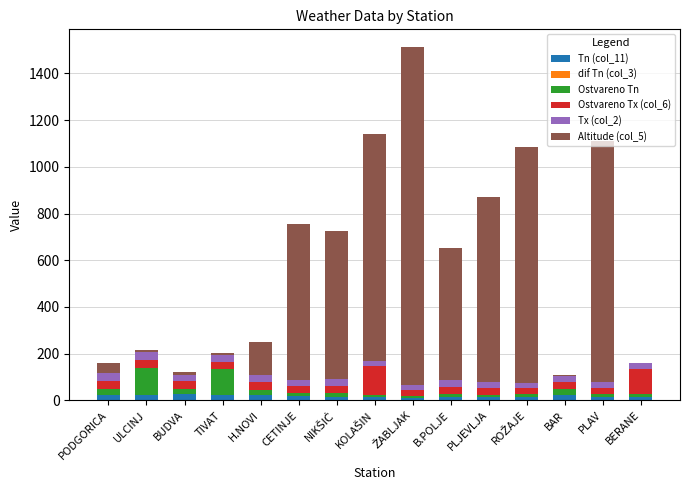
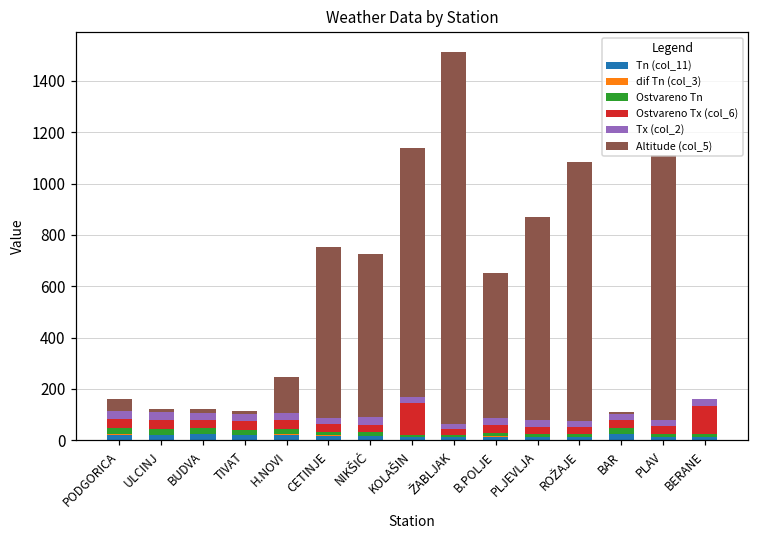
Ostvareno Tn, ULCINJ: 120 -> 20
Ostvareno Tn, TIVAT: 110 -> 20
